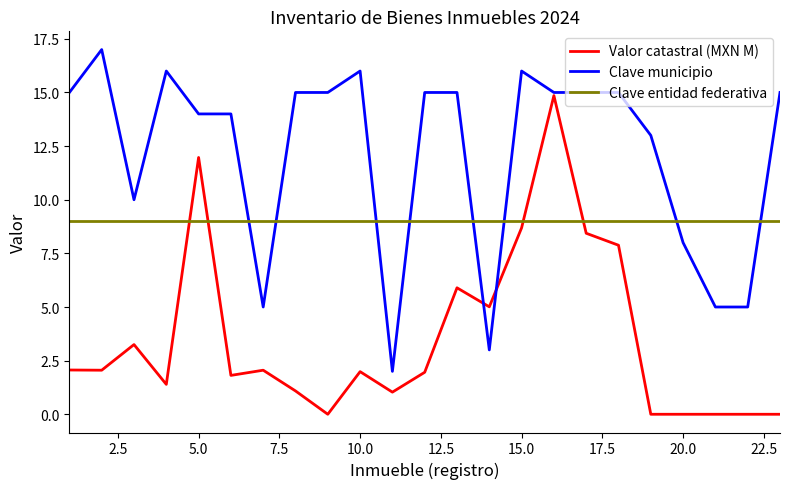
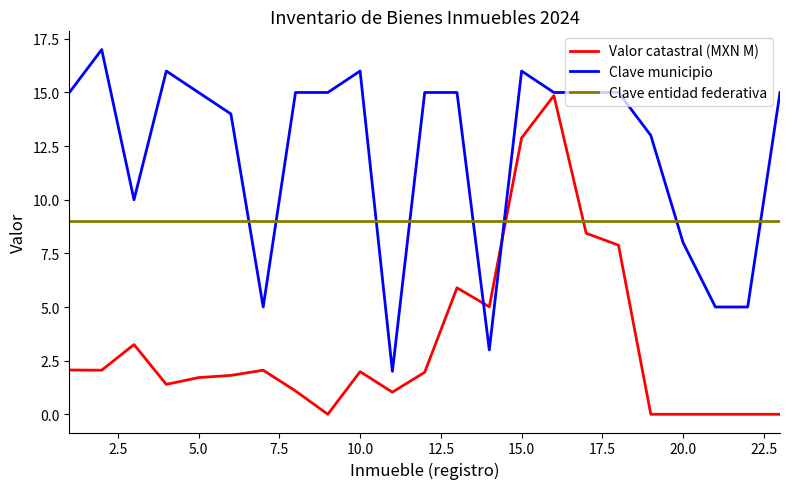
Valor catastral (MXN M), 5.0: 12.0 -> 1.7
Clave municipio, 5.0: 14 -> 15
Valor catastral (MXN M), 15.0: 8.7 -> 12.9
